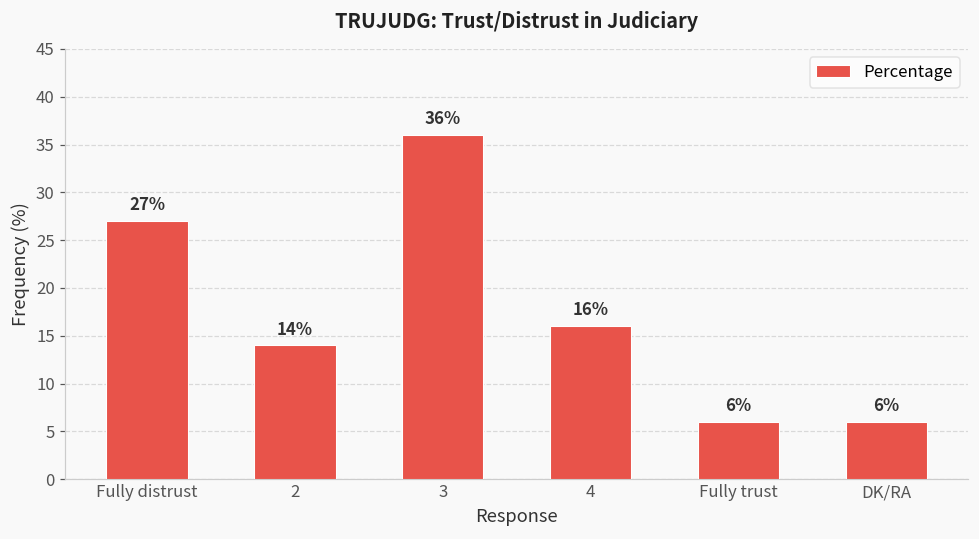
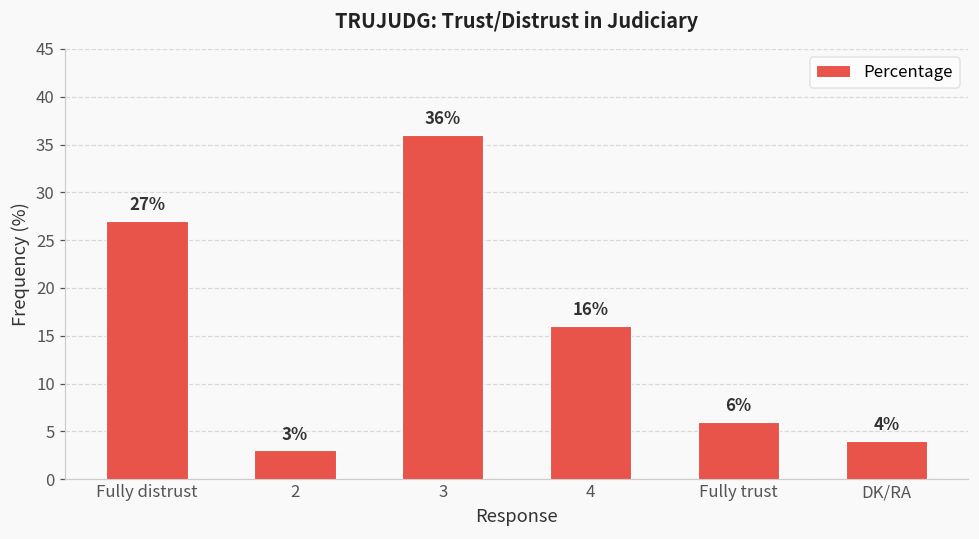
2: 14% -> 3%
DK/RA: 6% -> 4%
